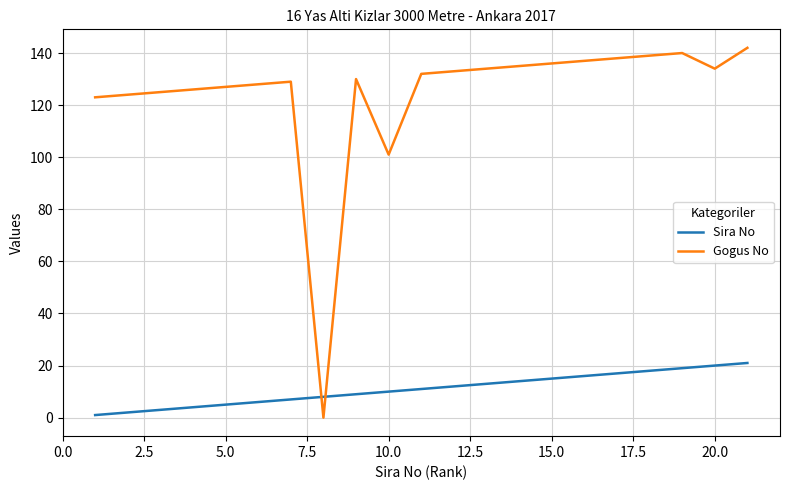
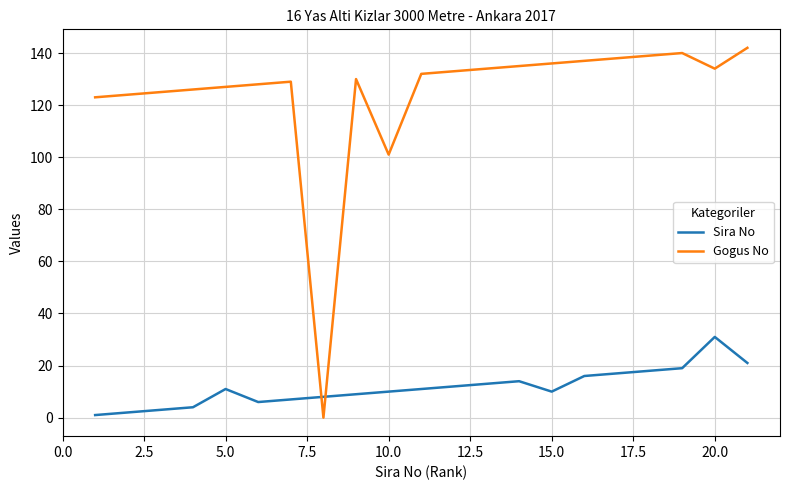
Sira No, 5.0: 5 -> 11
Sira No, 15.0: 15 -> 10
Sira No, 20.0: 20 -> 31
